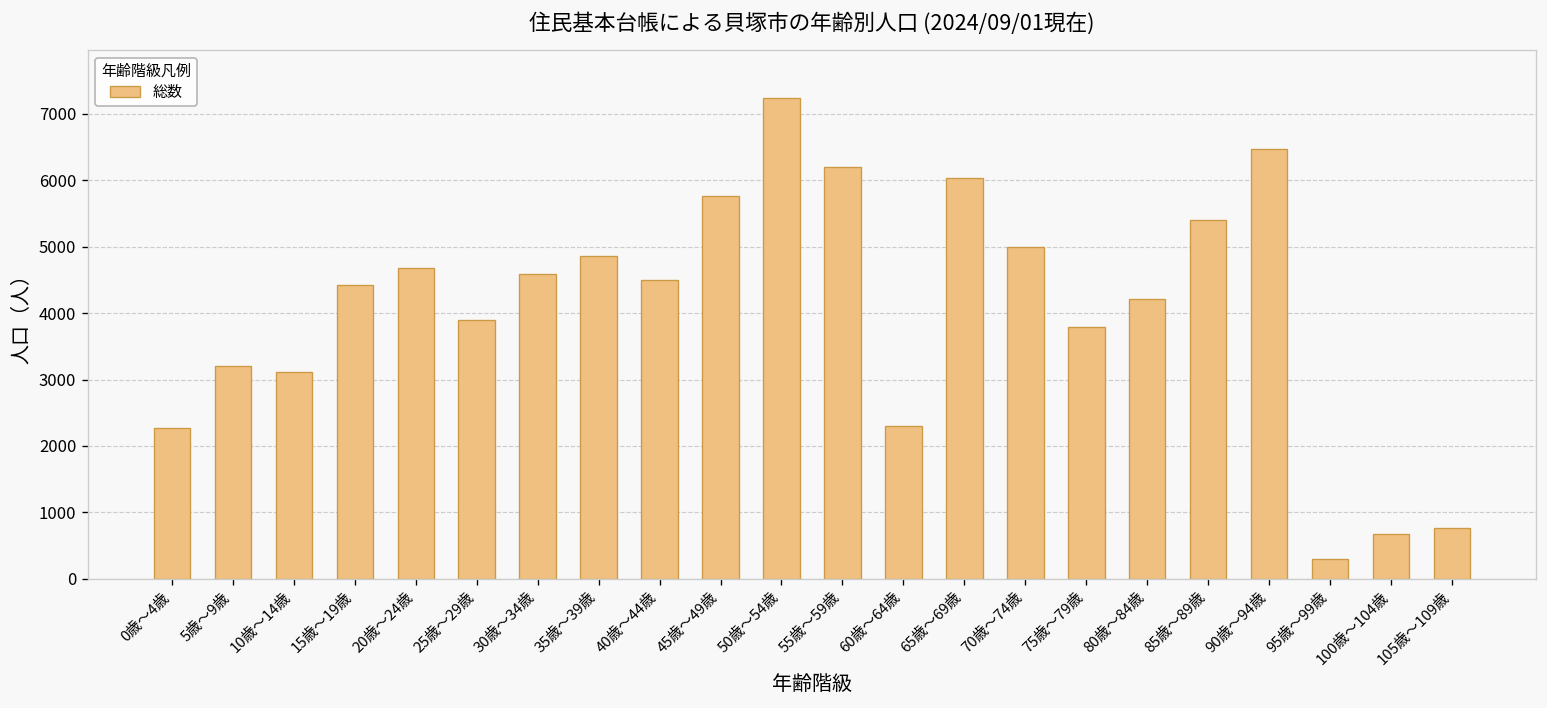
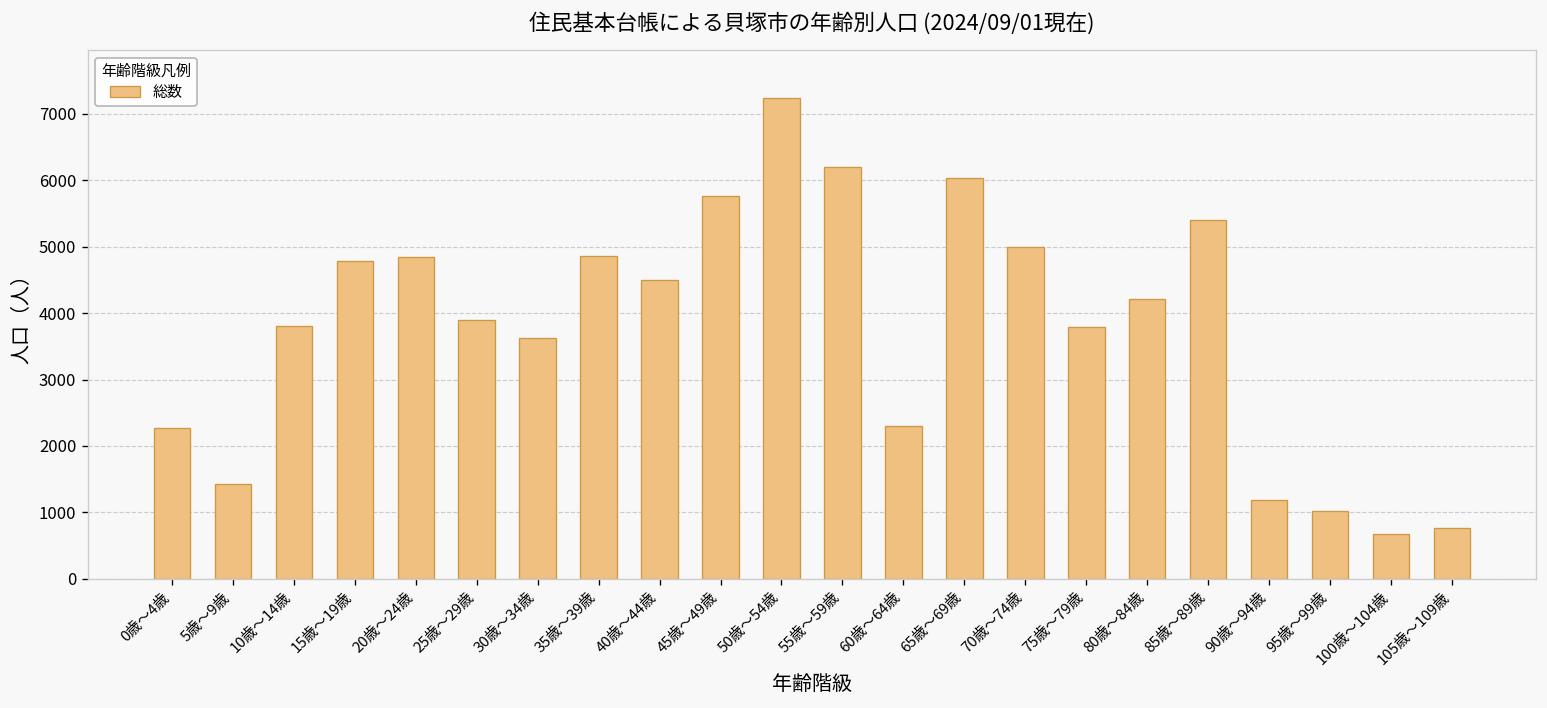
5歳～9歳: 3200 -> 1400
10歳～14歳: 3100 -> 3800
15歳～19歳: 4400 -> 4800
20歳～24歳: 4700 -> 4800
30歳～34歳: 4600 -> 3600
90歳～94歳: 6500 -> 1200
95歳～99歳: 300 -> 1000
